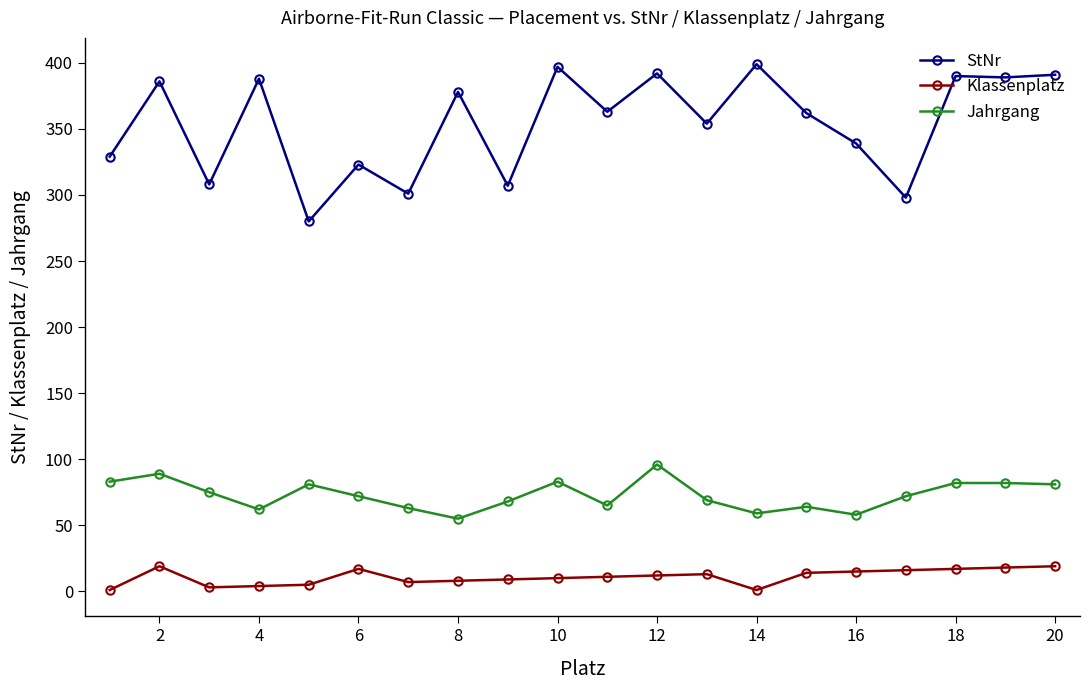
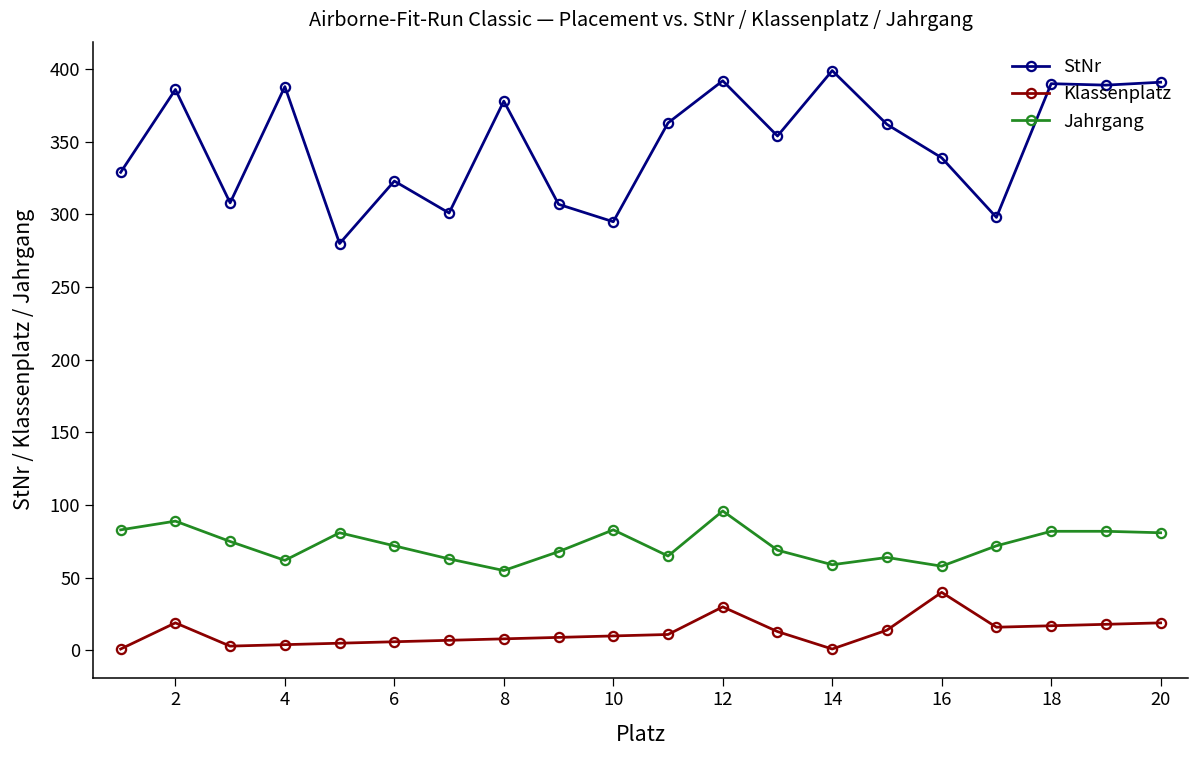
Klassenplatz, 6: 17 -> 6
StNr, 10: 397 -> 295
Klassenplatz, 12: 12 -> 30
Klassenplatz, 16: 15 -> 40
